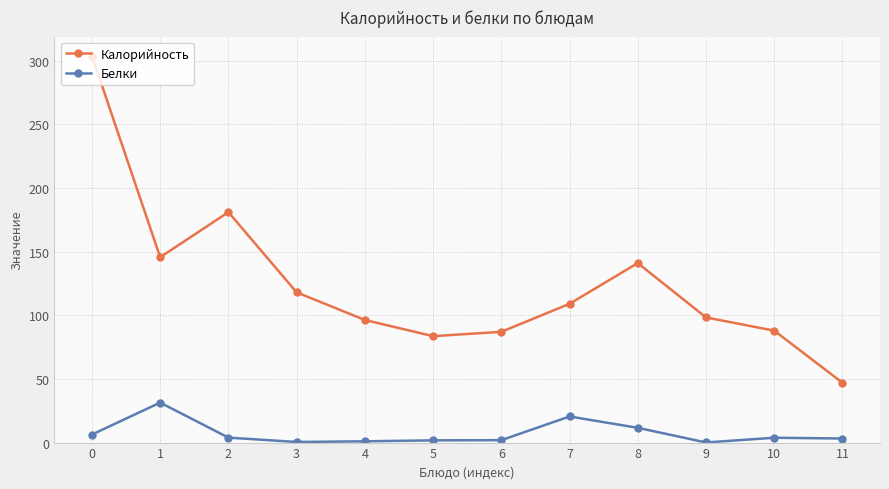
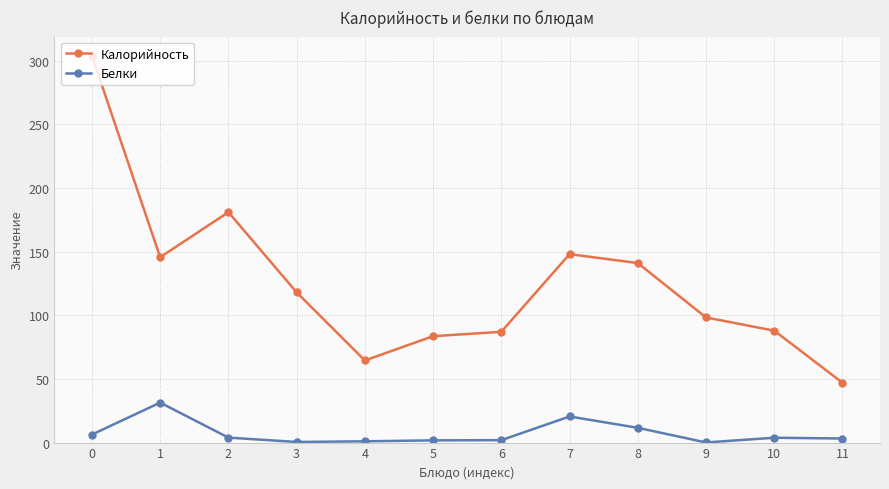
Калорийность, 4: 96 -> 65
Калорийность, 7: 109 -> 148
